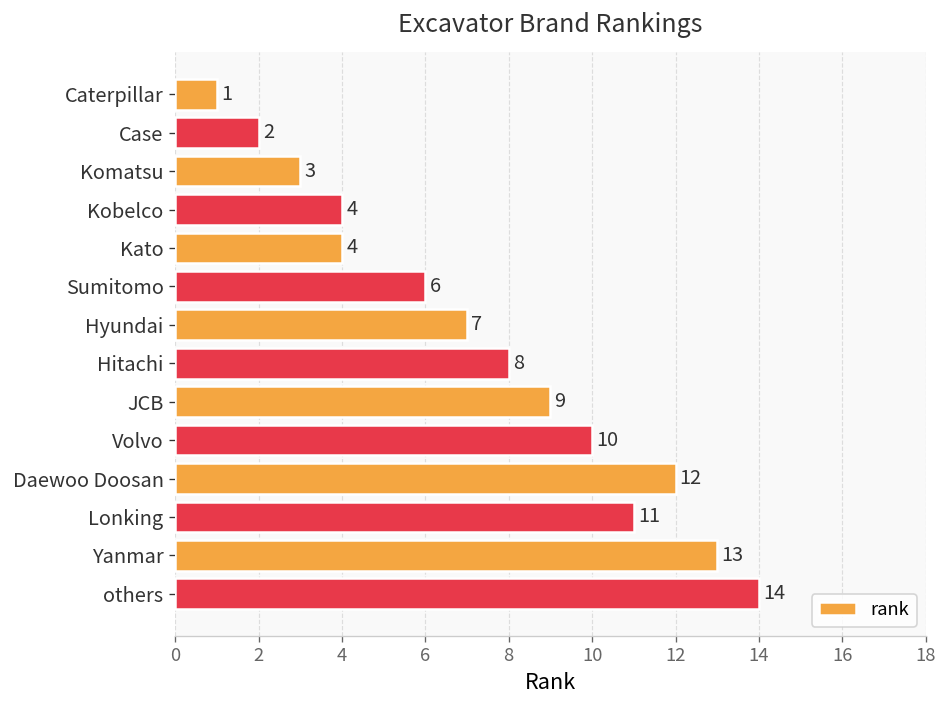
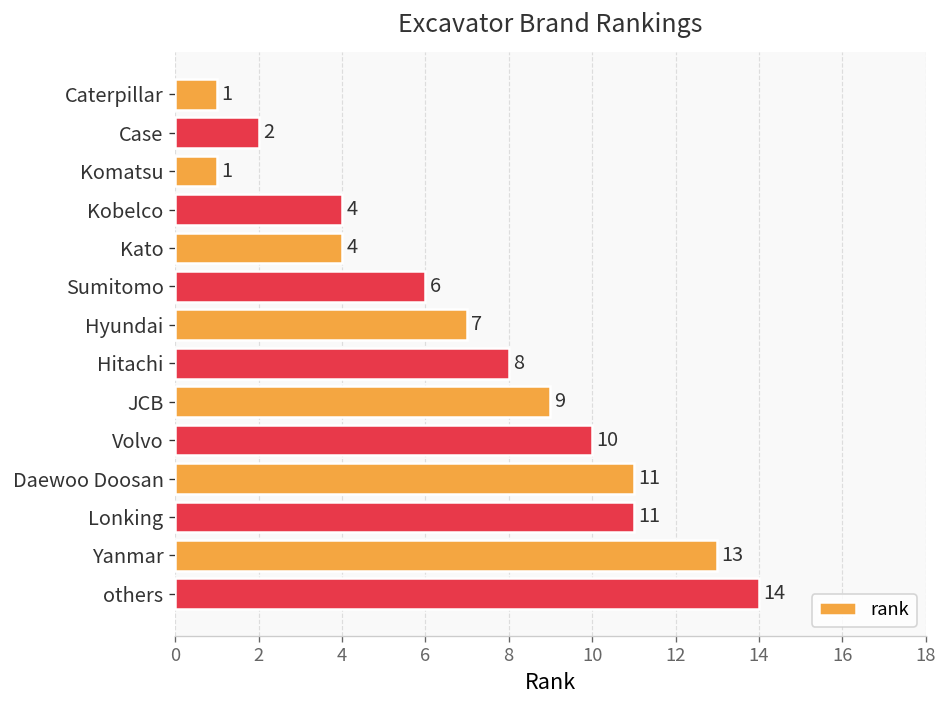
Komatsu: 3 -> 1
Daewoo Doosan: 12 -> 11
